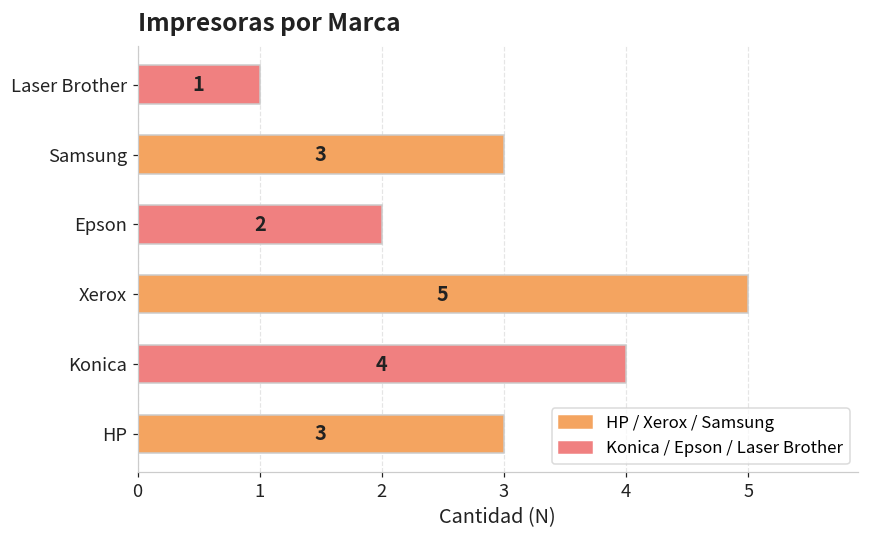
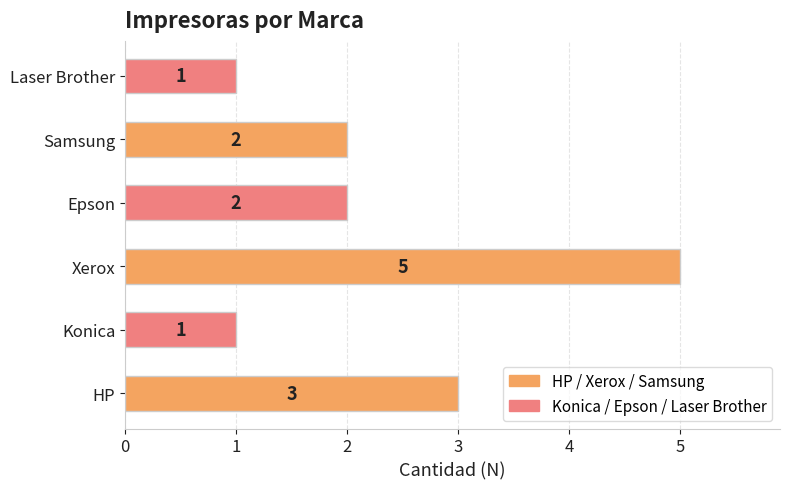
Samsung: 3 -> 2
Konica: 4 -> 1
